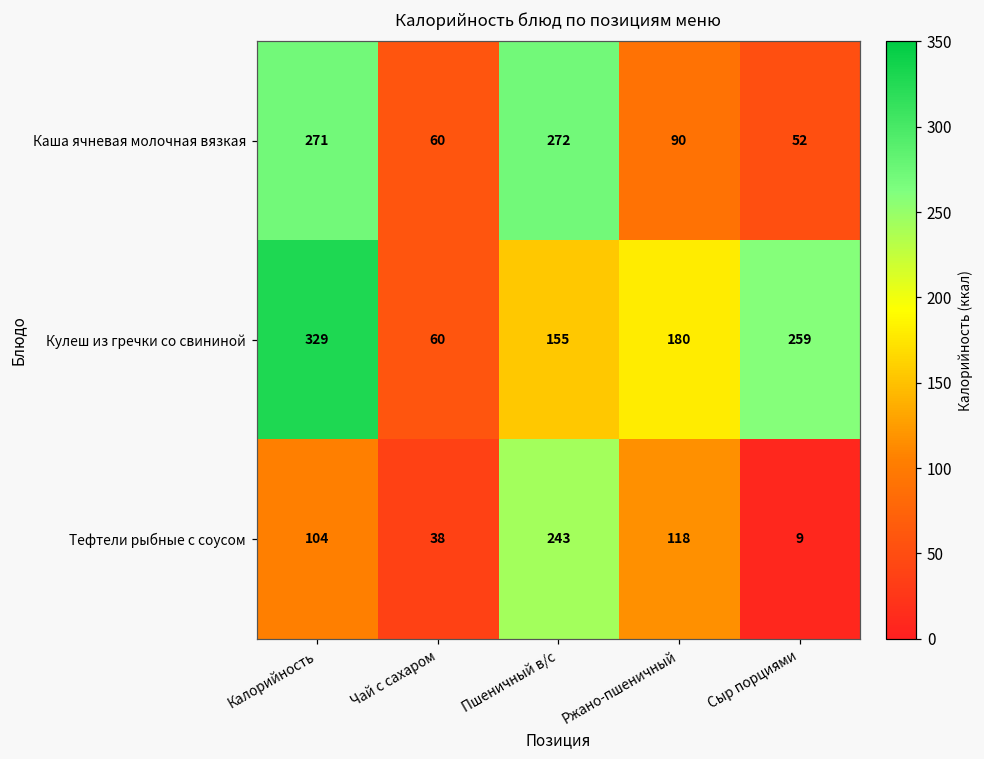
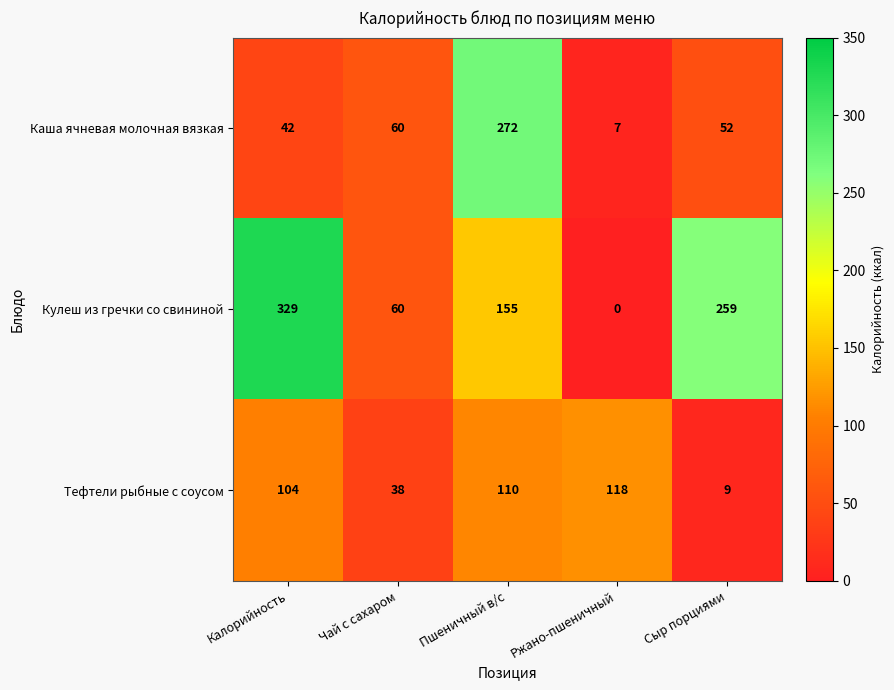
Каша ячневая молочная вязкая, Калорийность: 271 -> 42
Каша ячневая молочная вязкая, Ржано-пшеничный: 90 -> 7
Кулеш из гречки со свининой, Ржано-пшеничный: 180 -> 0
Тефтели рыбные с соусом, Пшеничный в/с: 243 -> 110
